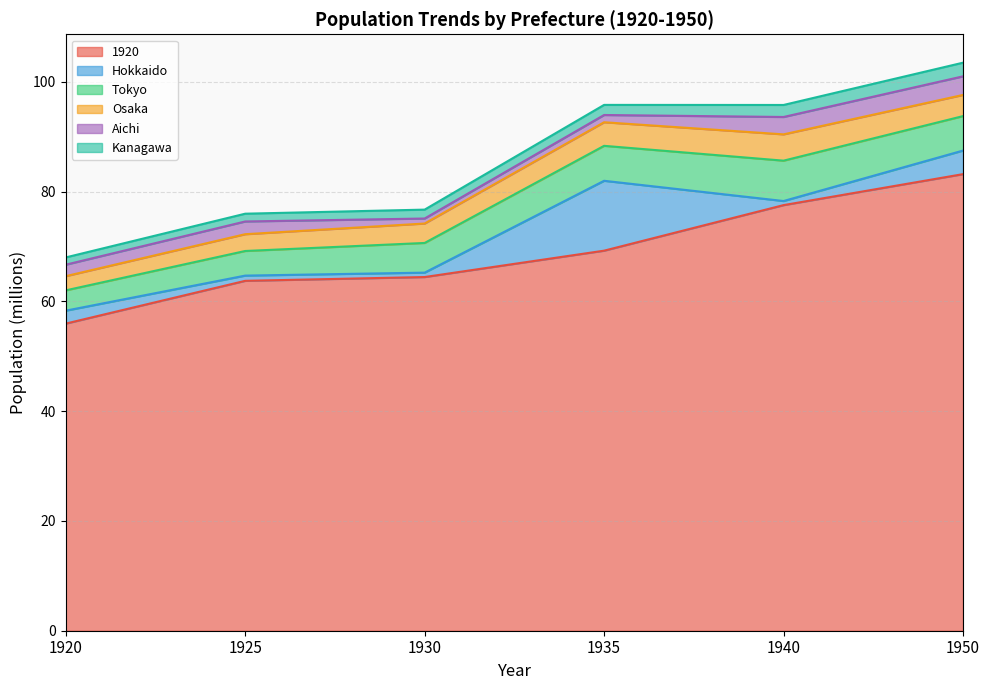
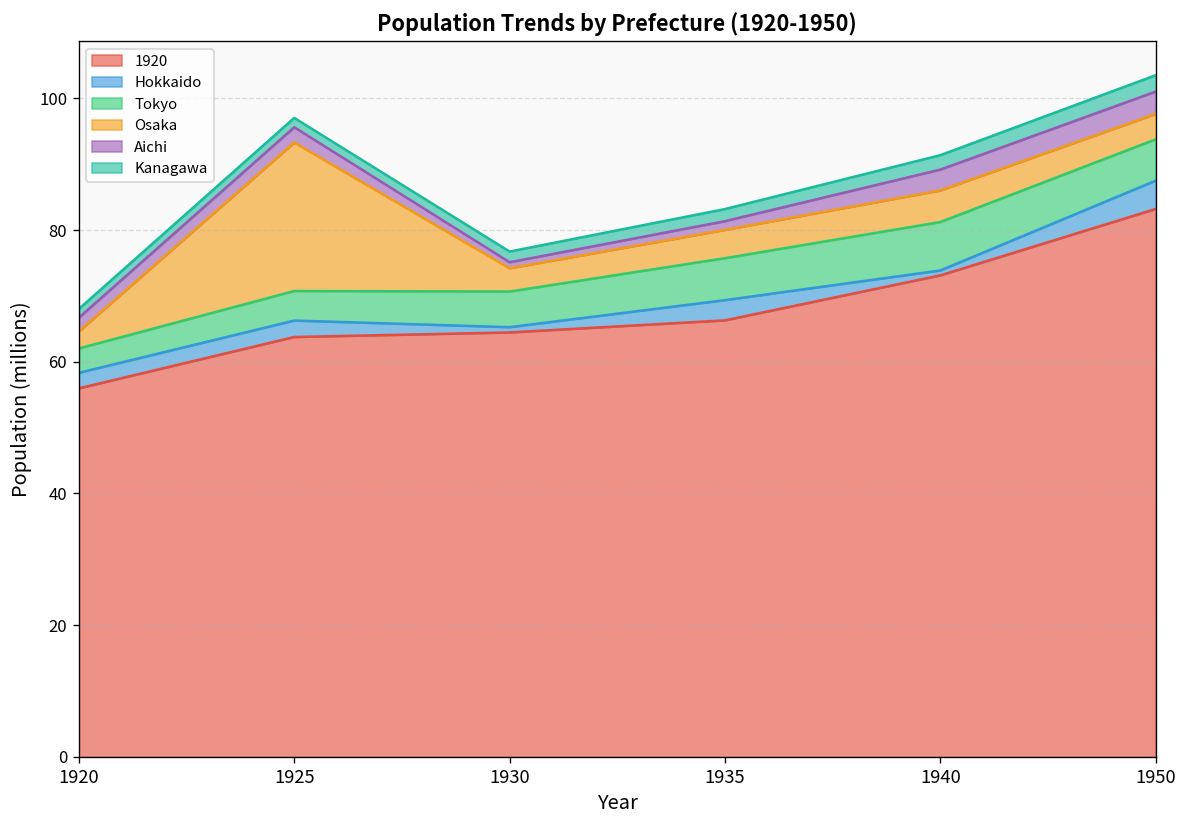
Hokkaido, 1925: 1 -> 2
Osaka, 1925: 3 -> 23
1920, 1935: 69 -> 66
Hokkaido, 1935: 13 -> 3
1920, 1940: 78 -> 73
